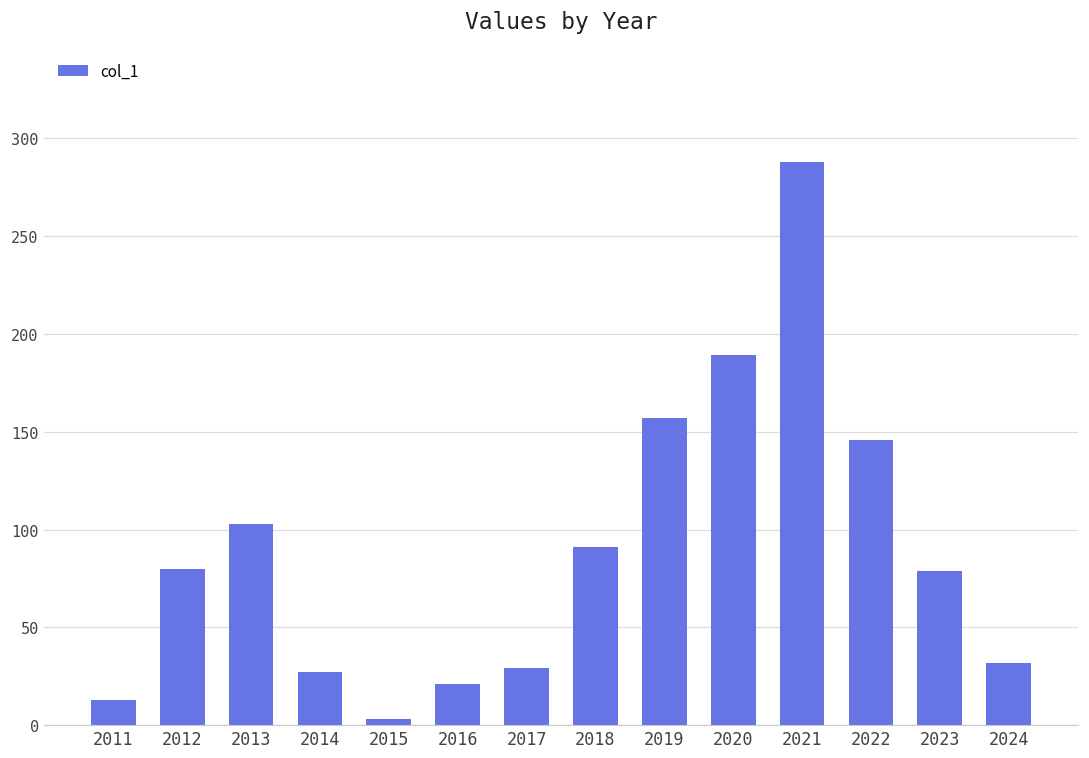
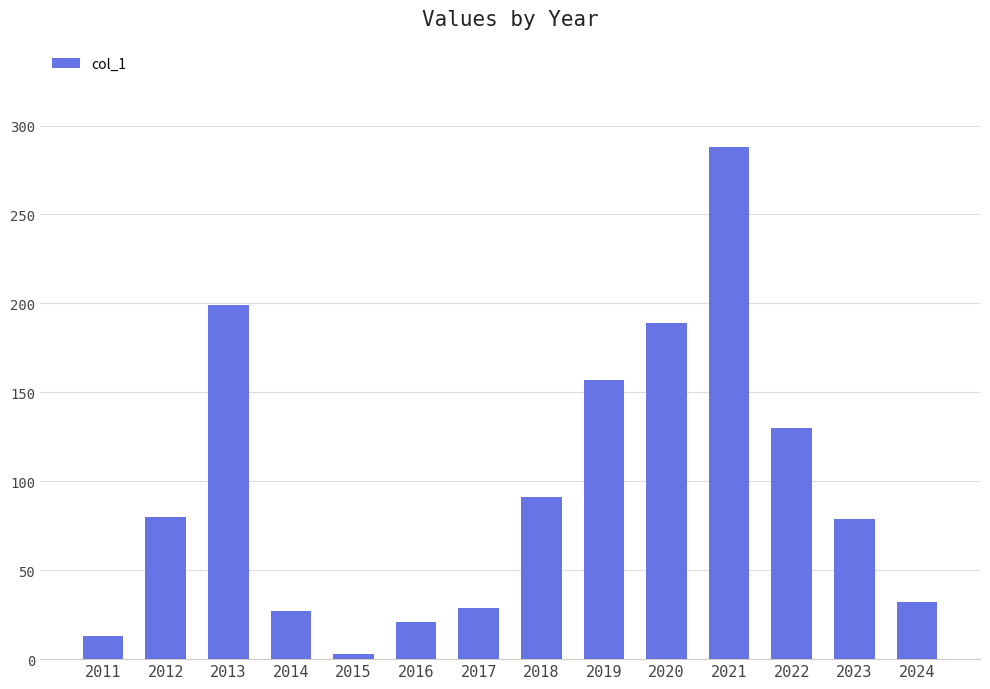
2013: 103 -> 199
2022: 146 -> 130
